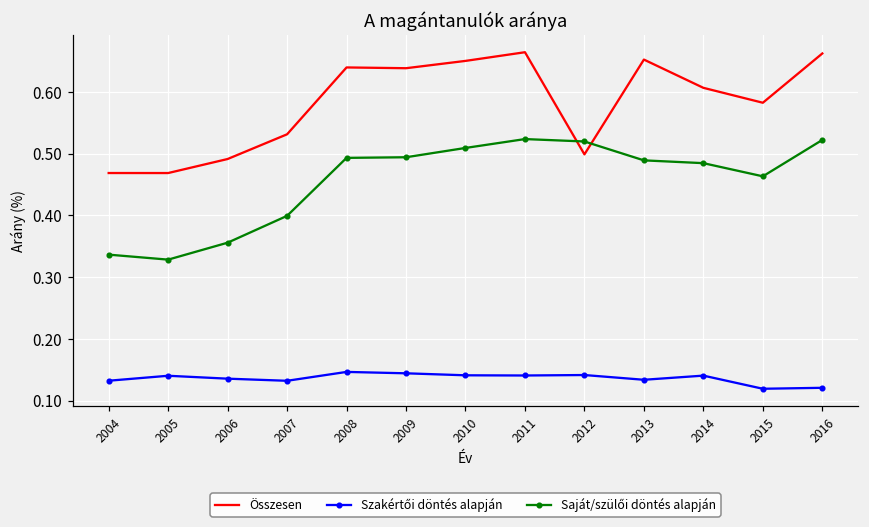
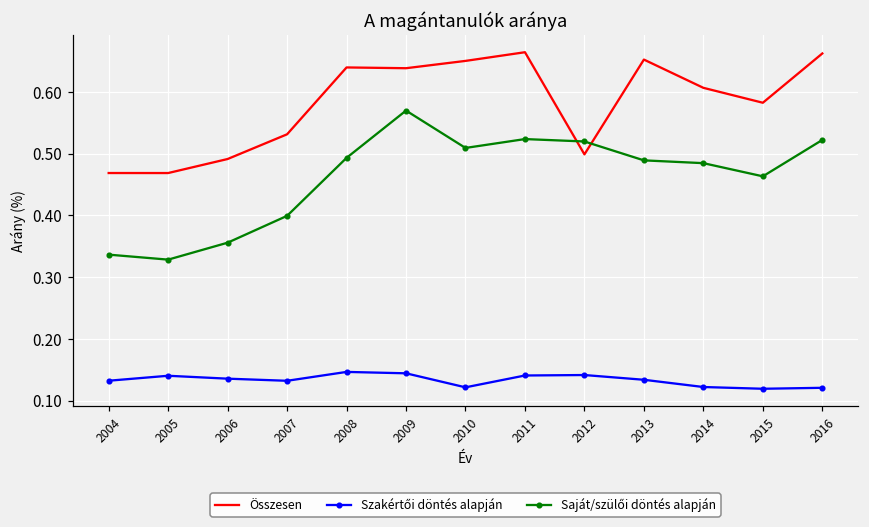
Saját/szülői döntés alapján, 2009: 0.49 -> 0.57
Szakértői döntés alapján, 2010: 0.14 -> 0.12
Szakértői döntés alapján, 2014: 0.14 -> 0.12
